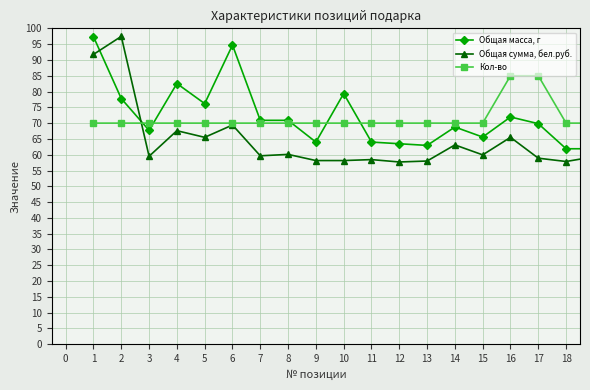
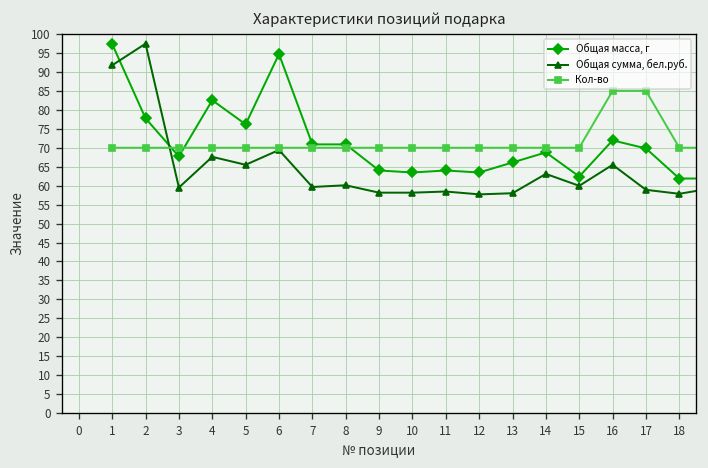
Общая масса, г, 10: 79 -> 63
Общая масса, г, 13: 63 -> 66
Общая масса, г, 15: 66 -> 62
